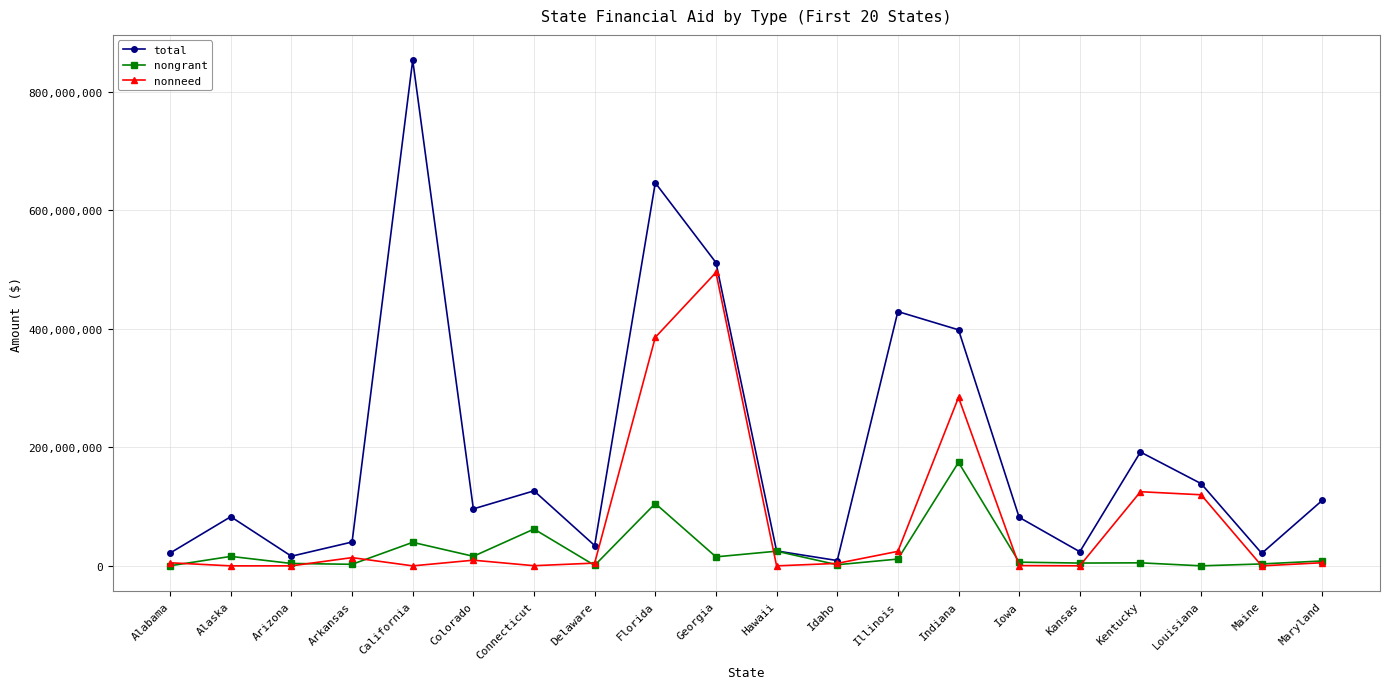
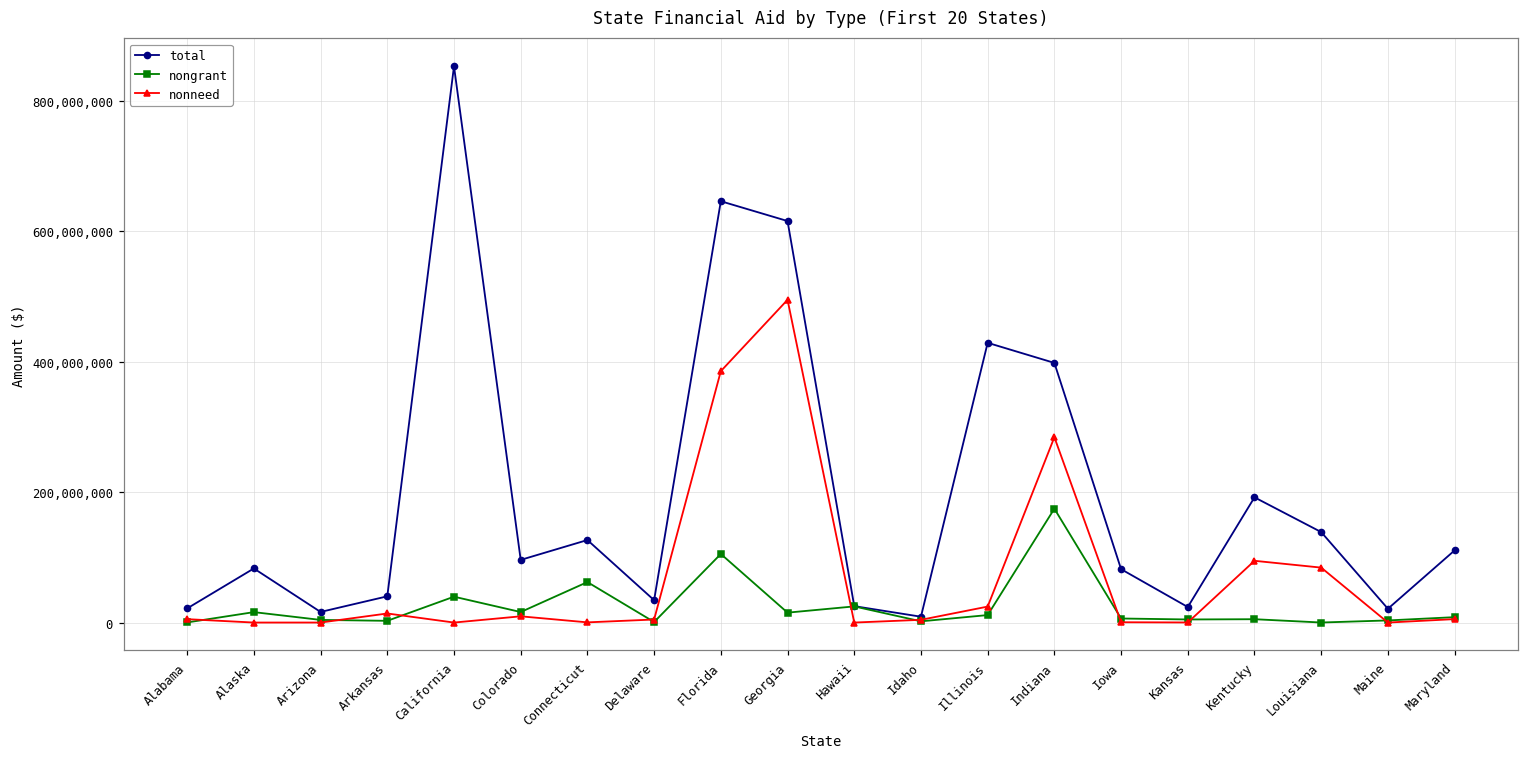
total, Georgia: 510,000,000 -> 620,000,000
nonneed, Kentucky: 130,000,000 -> 90,000,000
nonneed, Louisiana: 120,000,000 -> 80,000,000
